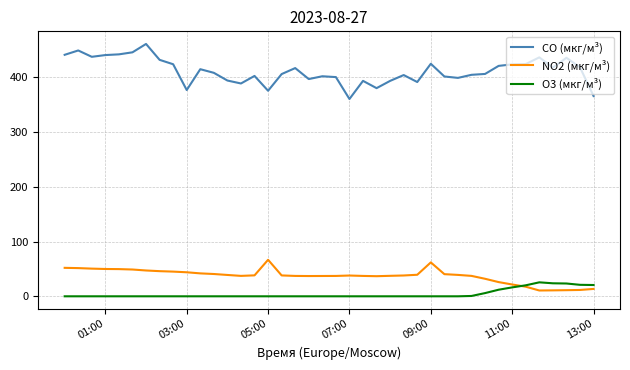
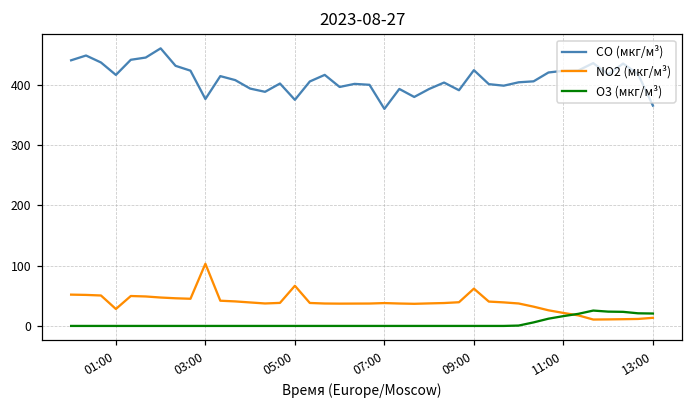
CO (мкг/м³), 01:00: 440 -> 420
NO2 (мкг/м³), 01:00: 50 -> 30
NO2 (мкг/м³), 03:00: 40 -> 100
